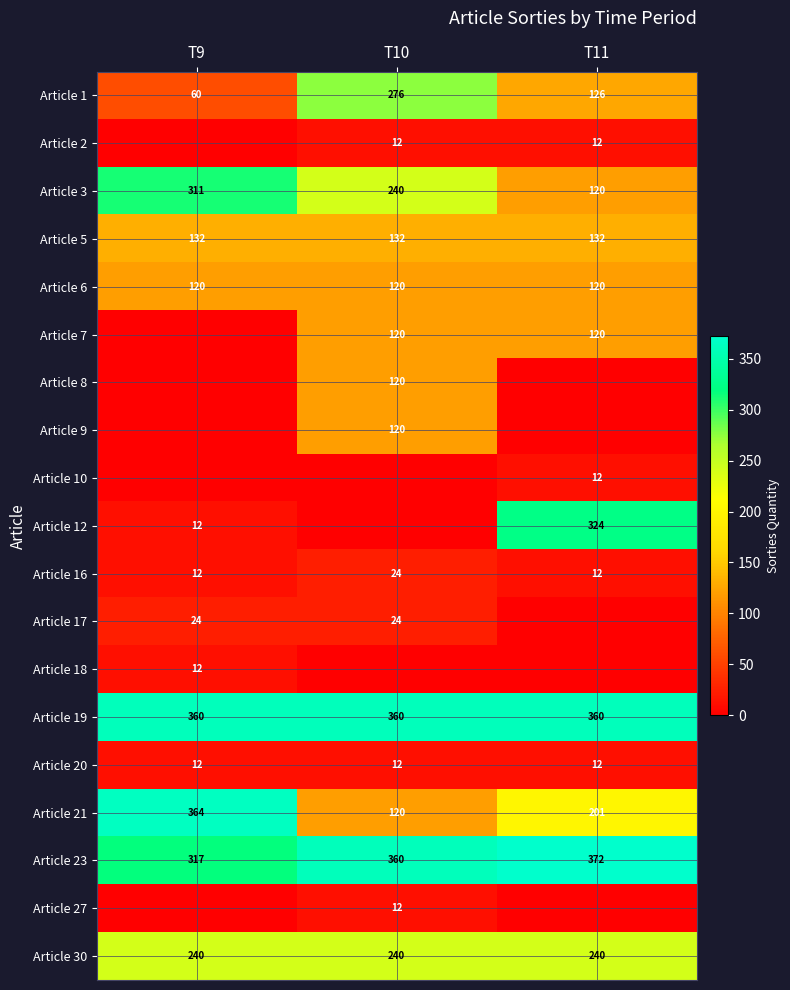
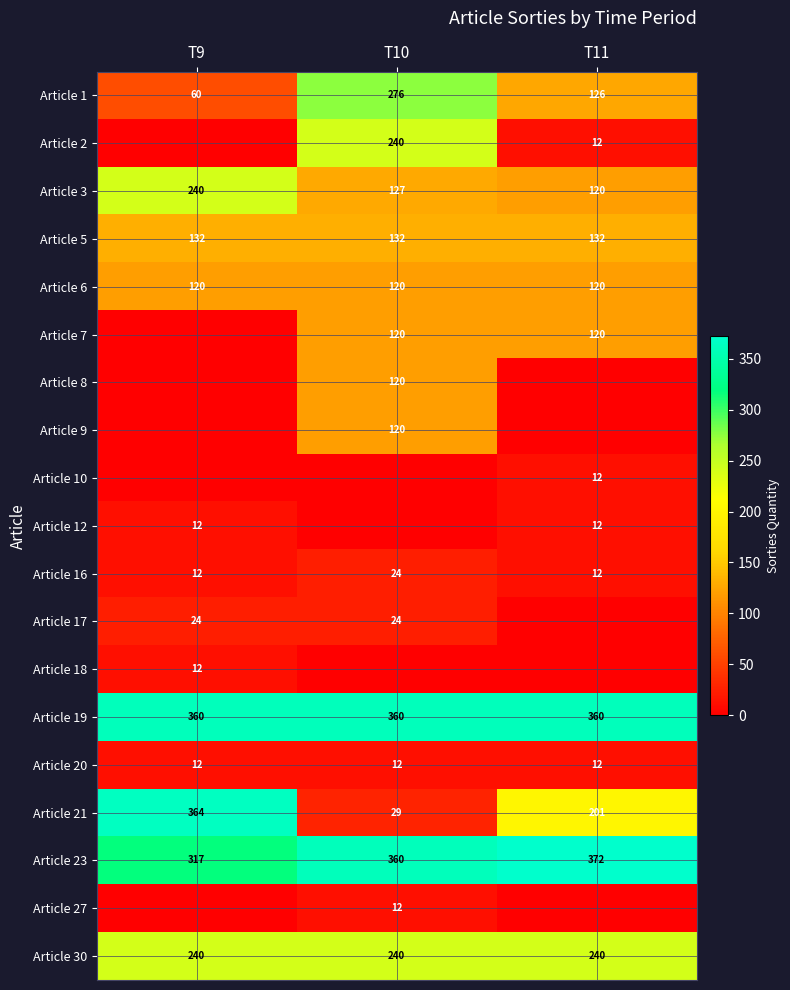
Article 2, T10: 12 -> 240
Article 3, T9: 311 -> 240
Article 3, T10: 240 -> 127
Article 12, T11: 324 -> 12
Article 21, T10: 120 -> 29
